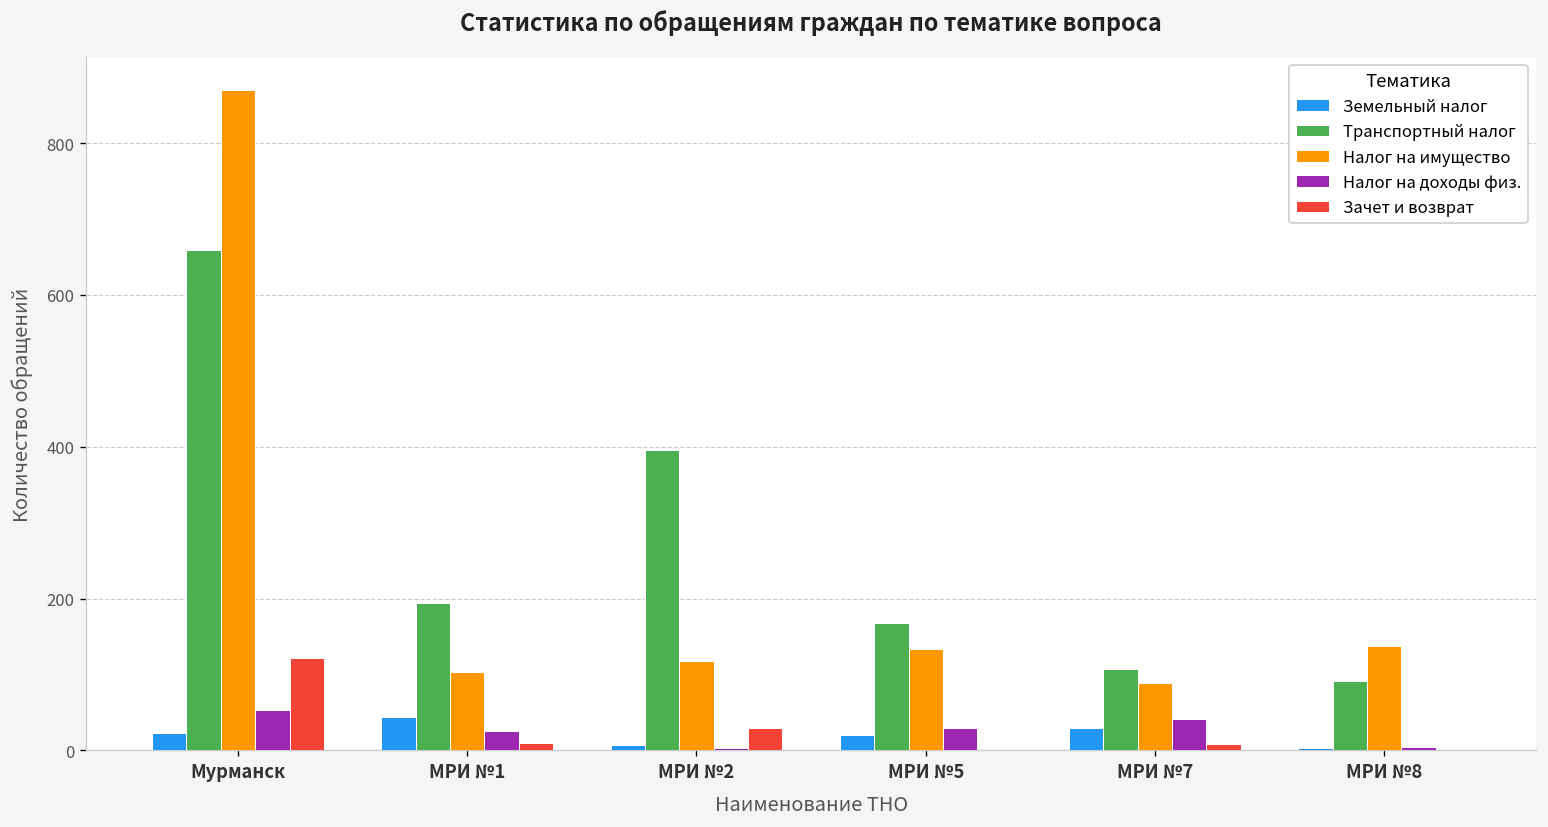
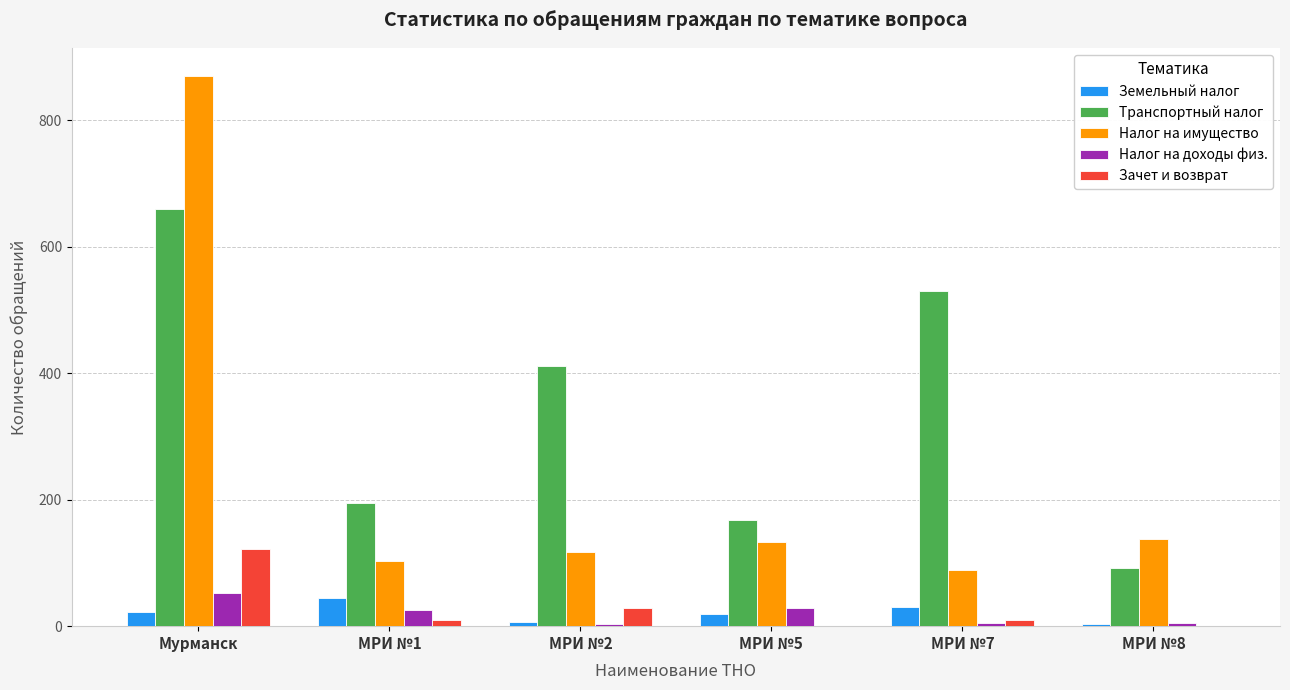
Транспортный налог, МРИ №2: 400 -> 410
Транспортный налог, МРИ №7: 110 -> 530
Налог на доходы физ., МРИ №7: 40 -> 10
